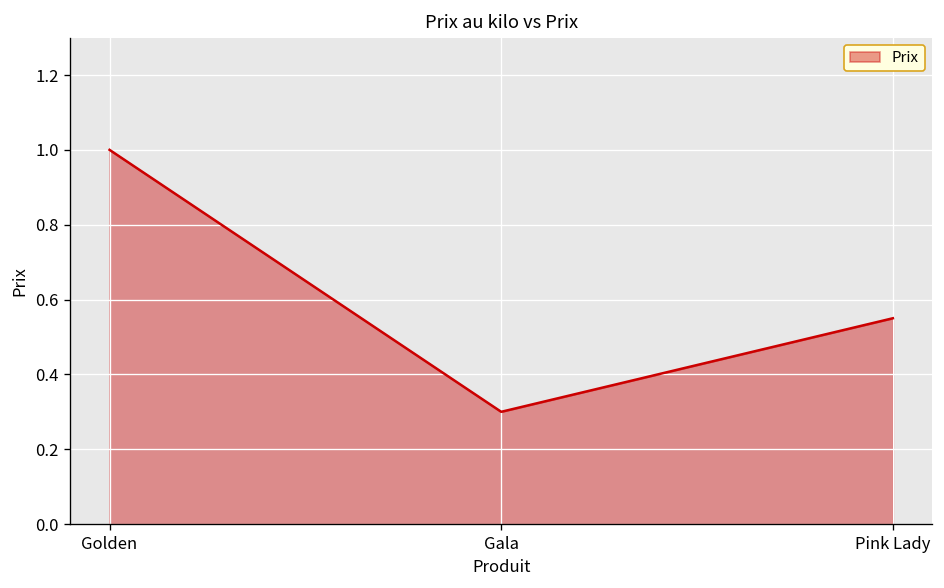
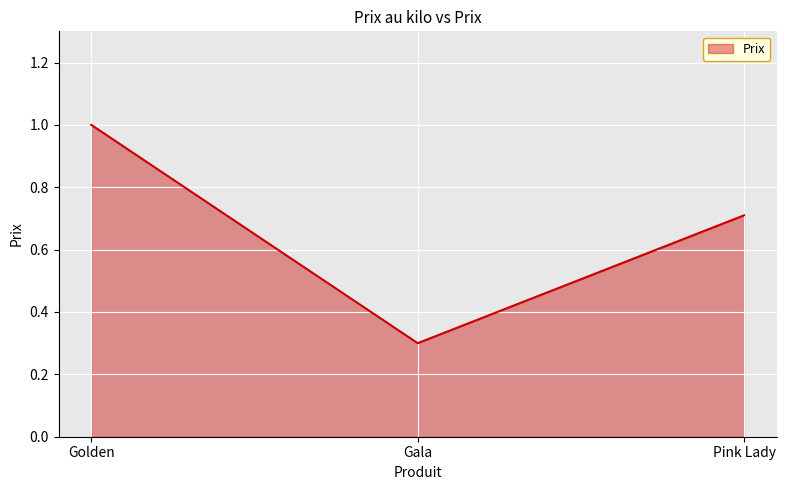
Pink Lady: 0.55 -> 0.71
